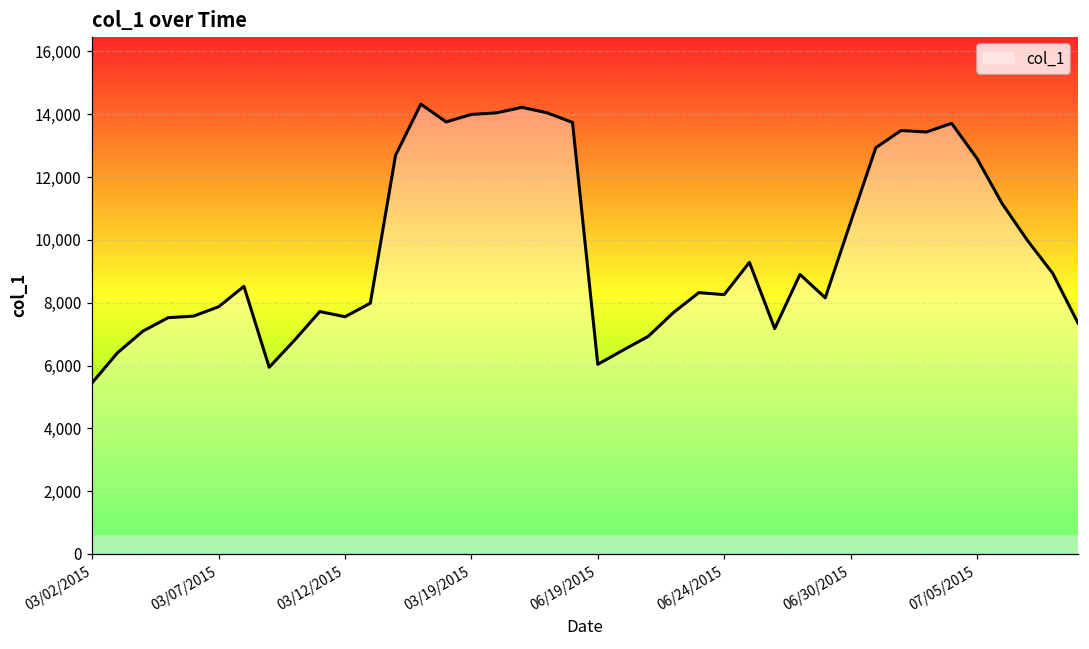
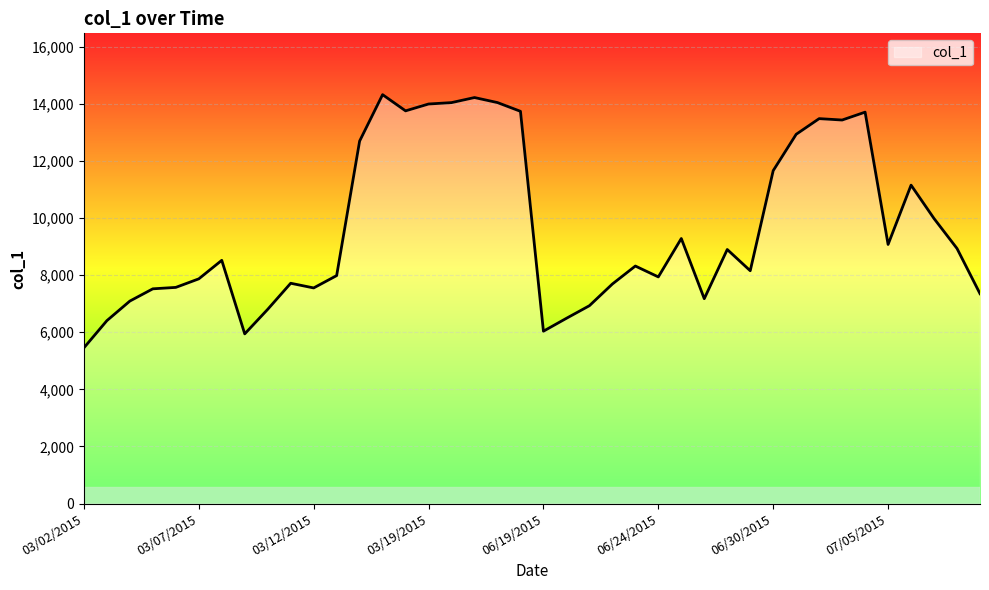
06/24/2015: 8,300 -> 7,900
06/30/2015: 10,600 -> 11,700
07/05/2015: 12,600 -> 9,100
